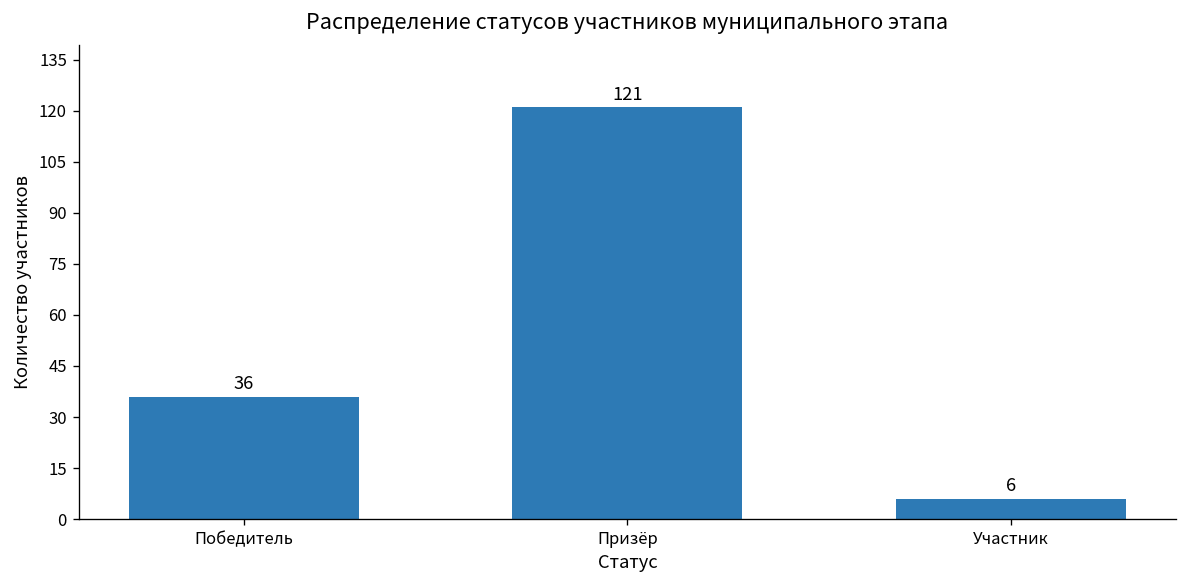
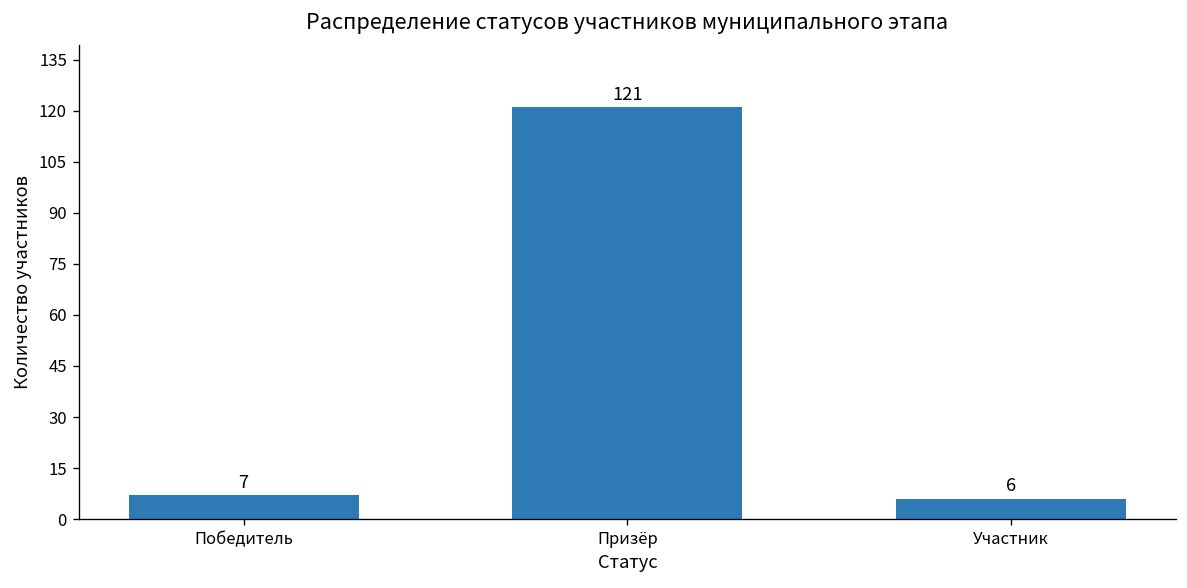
Победитель: 36 -> 7
